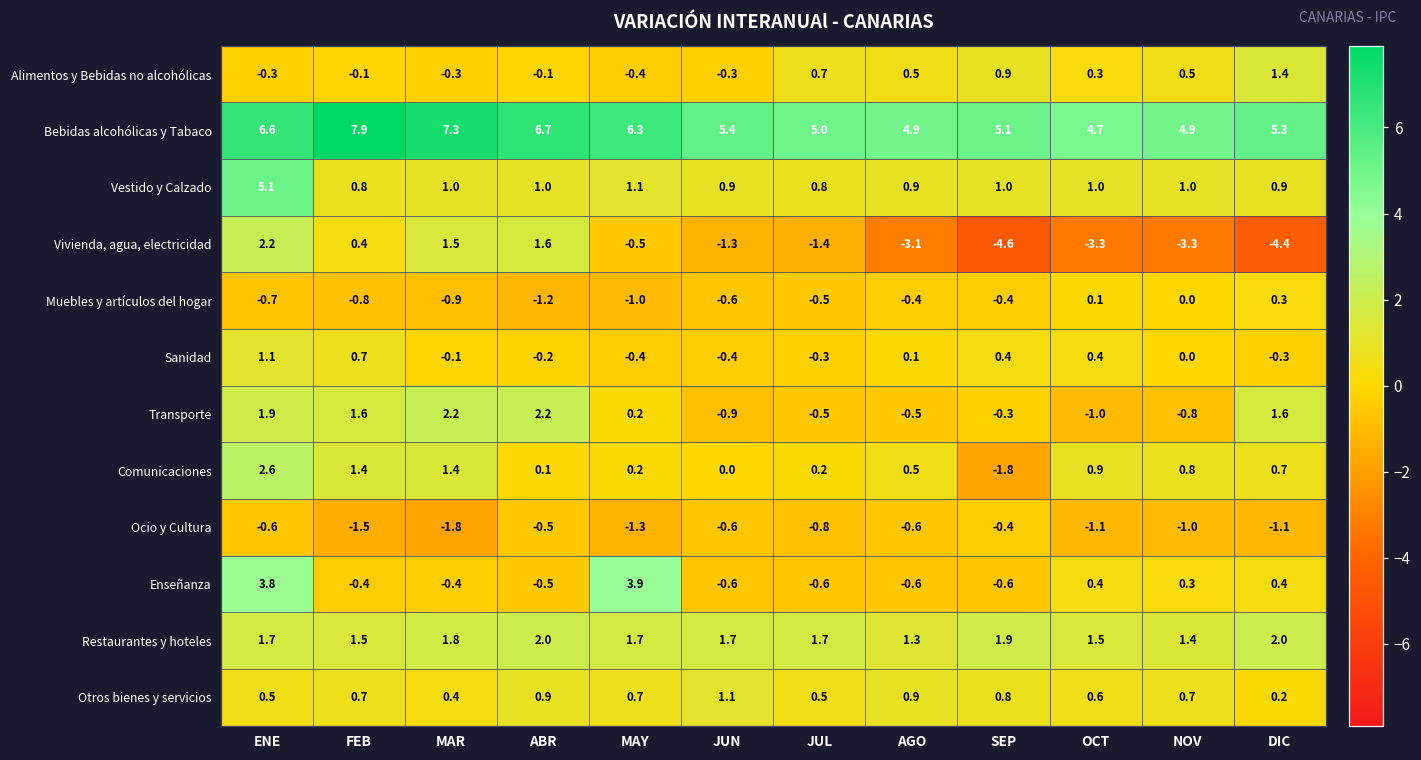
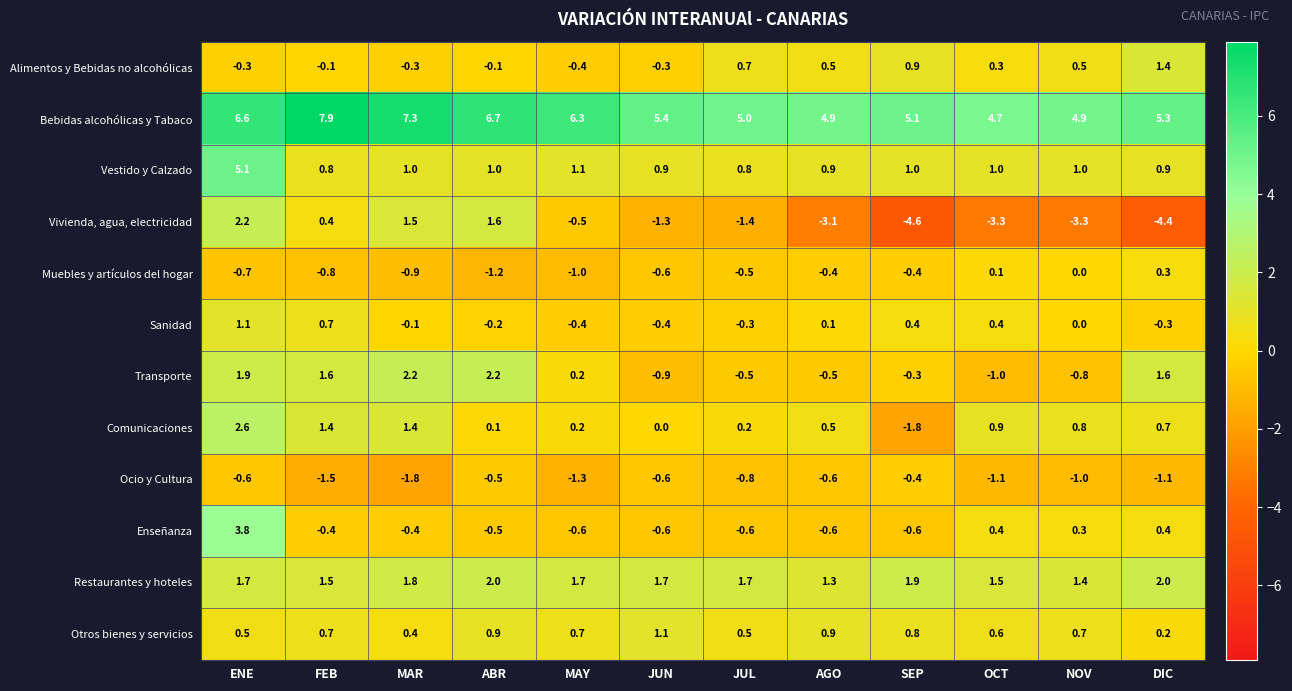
Enseñanza, MAY: 3.9 -> -0.6
